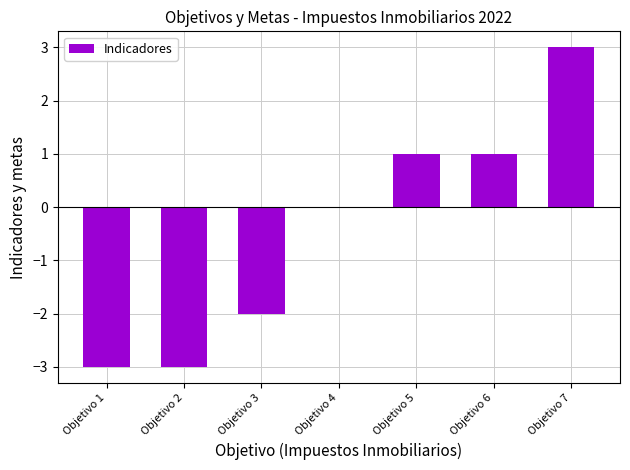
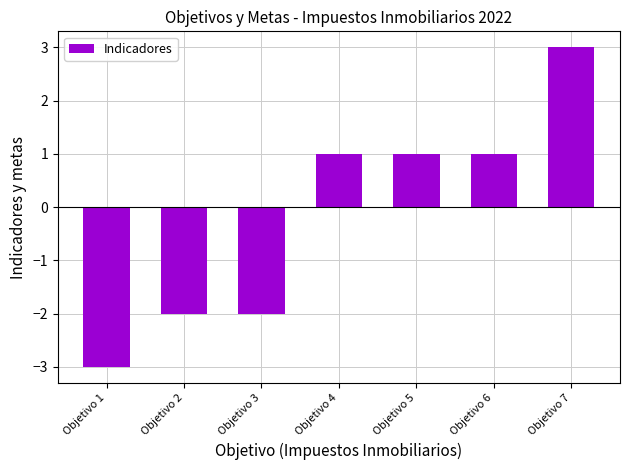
Objetivo 2: -3.0 -> -2.0
Objetivo 4: 0.0 -> 1.0
